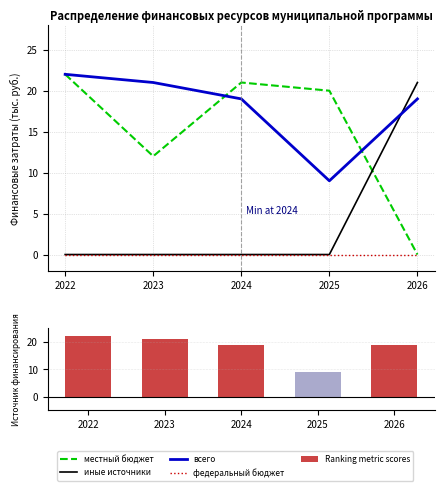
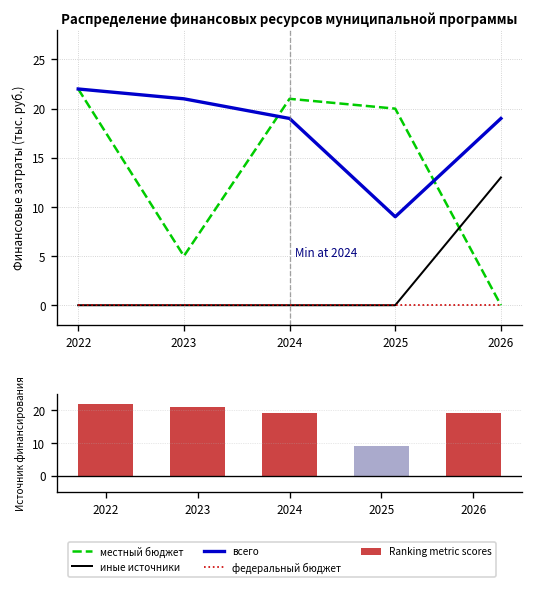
Распределение финансовых ресурсов муниципальной программы, местный бюджет, 2023: 12 -> 5
Распределение финансовых ресурсов муниципальной программы, иные источники, 2026: 21 -> 13
